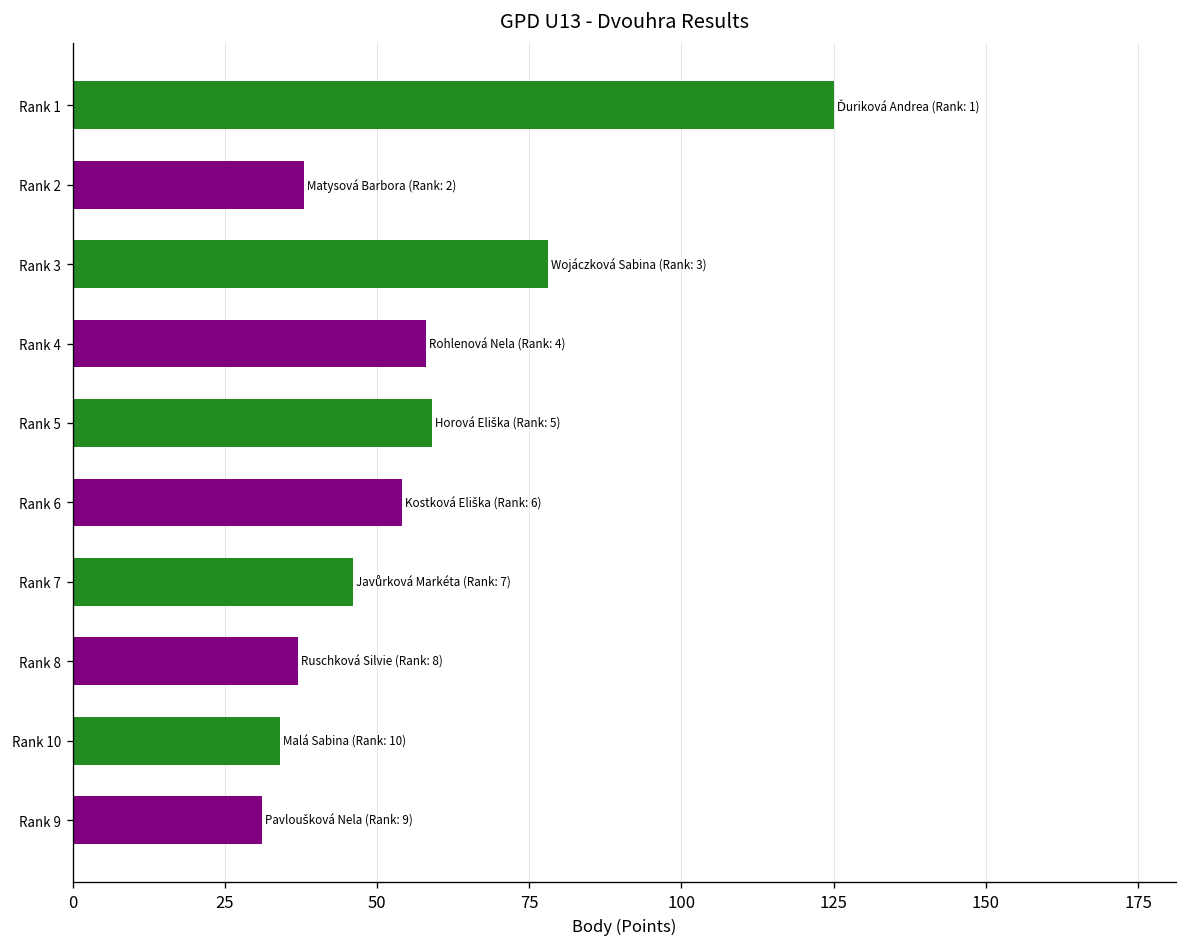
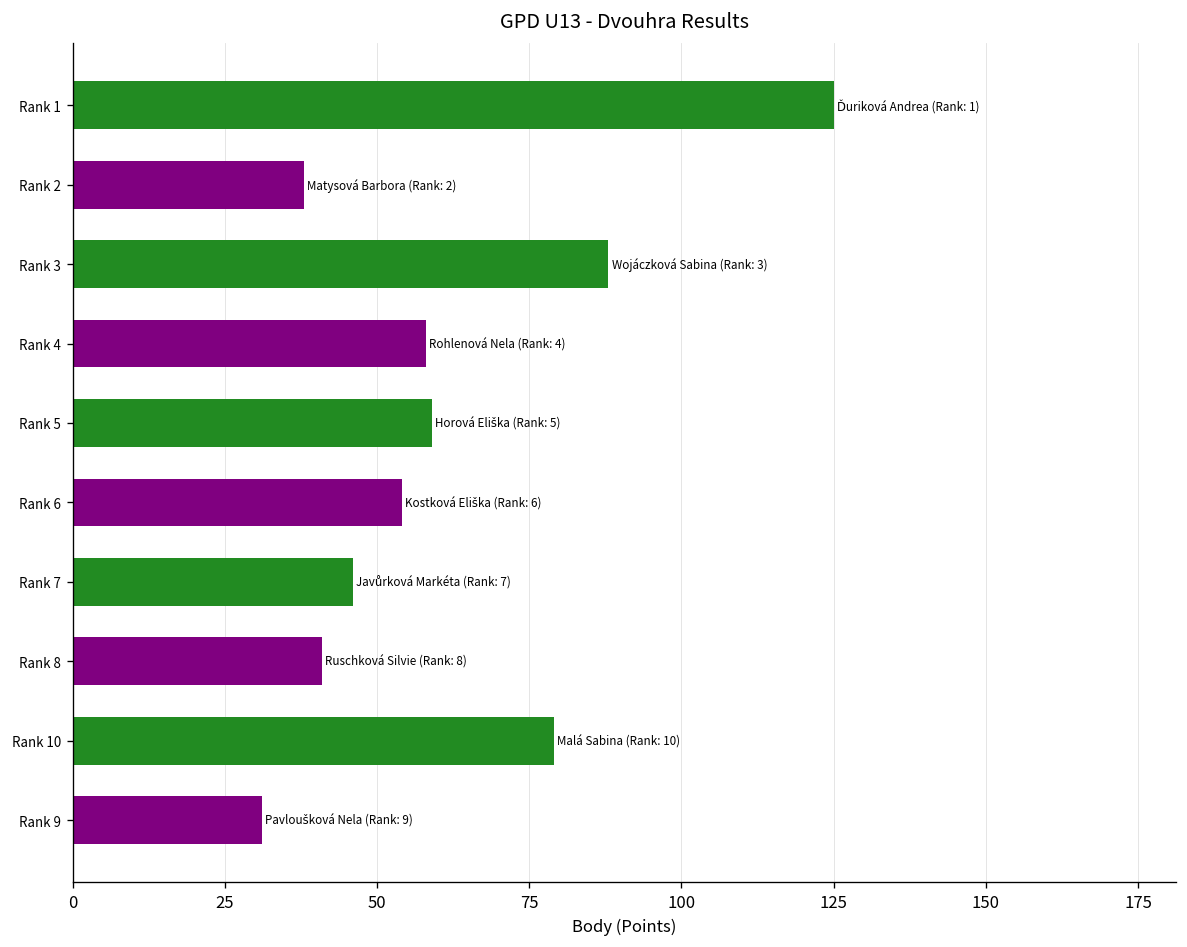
Rank 3: 78 -> 88
Rank 8: 37 -> 41
Rank 10: 34 -> 79
